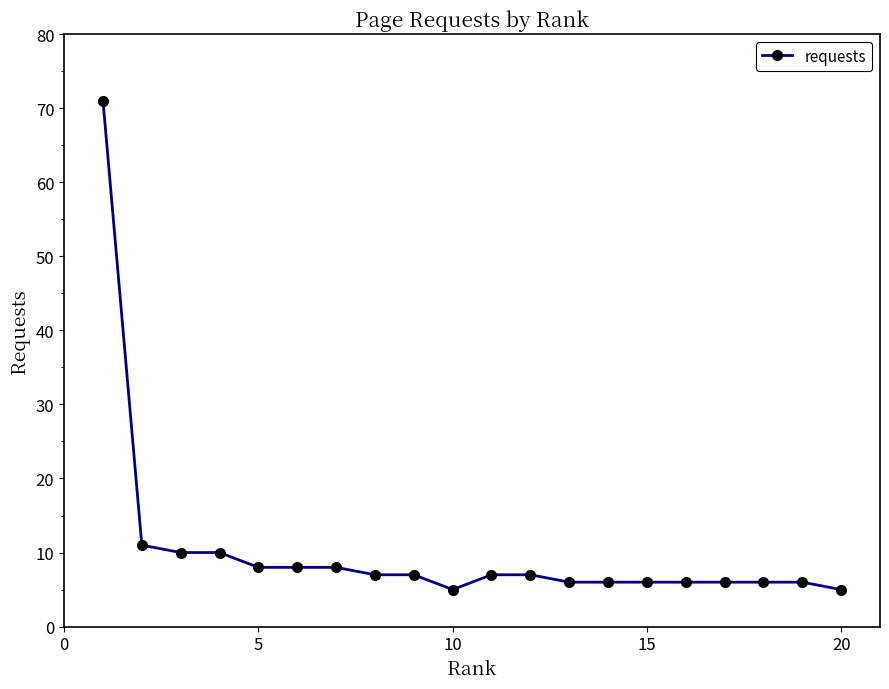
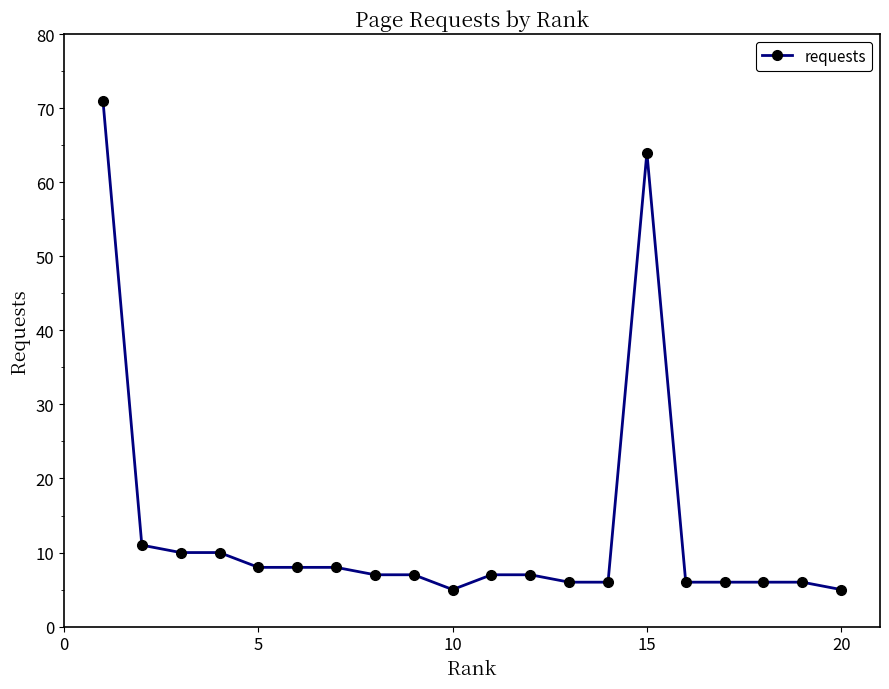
15: 6 -> 64
